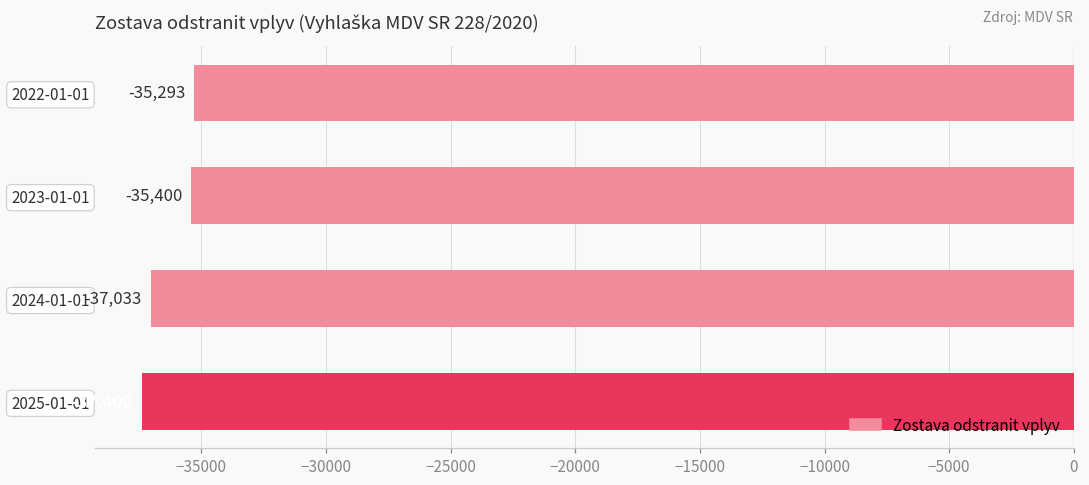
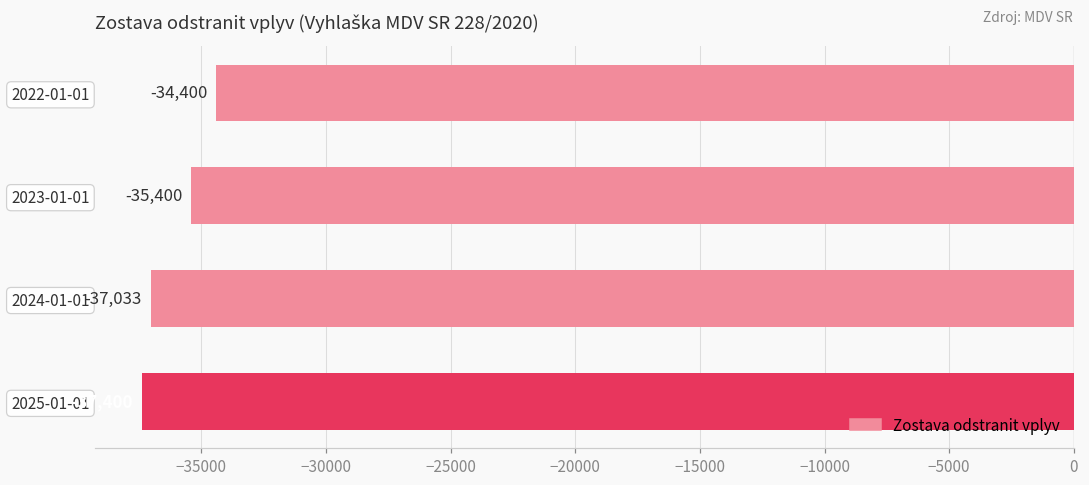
2022-01-01: -35,293 -> -34,400
